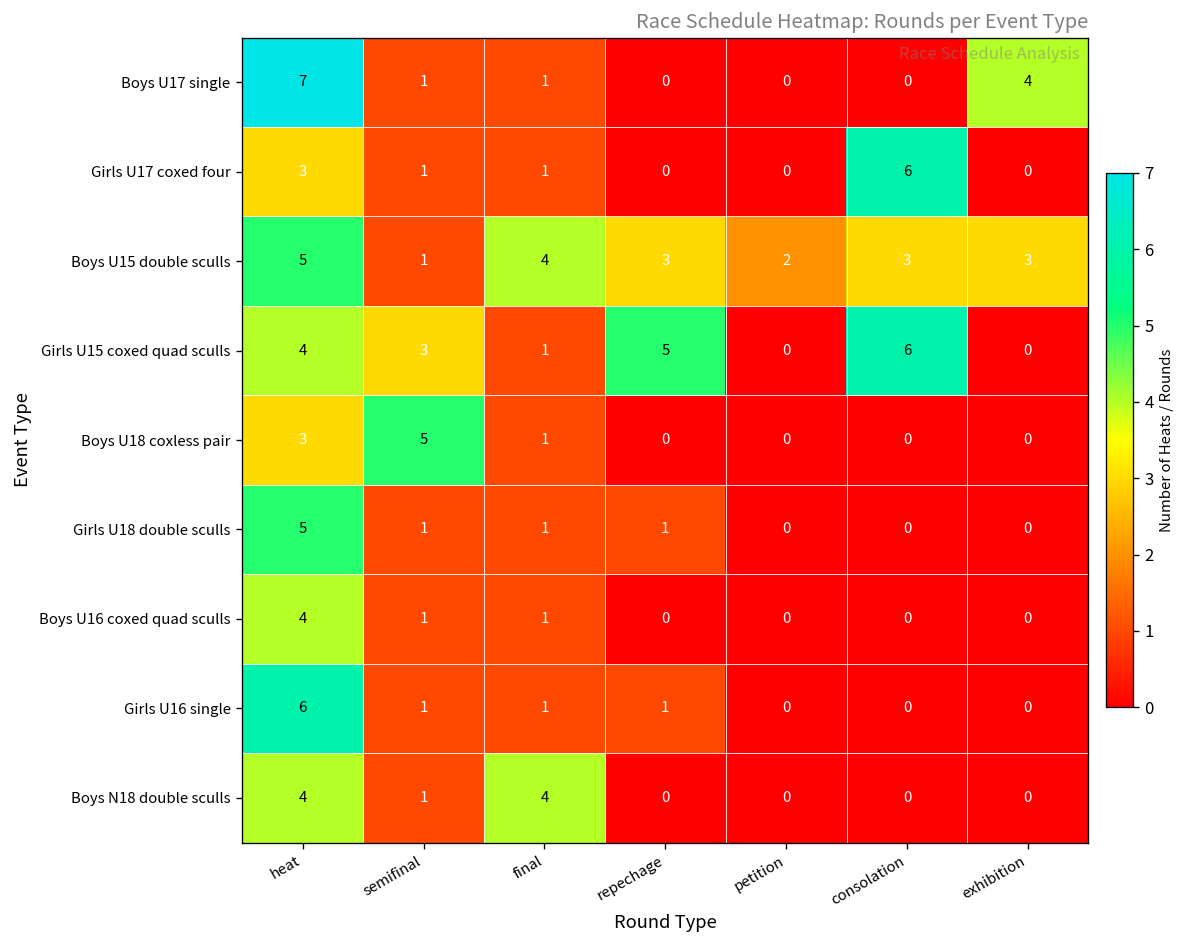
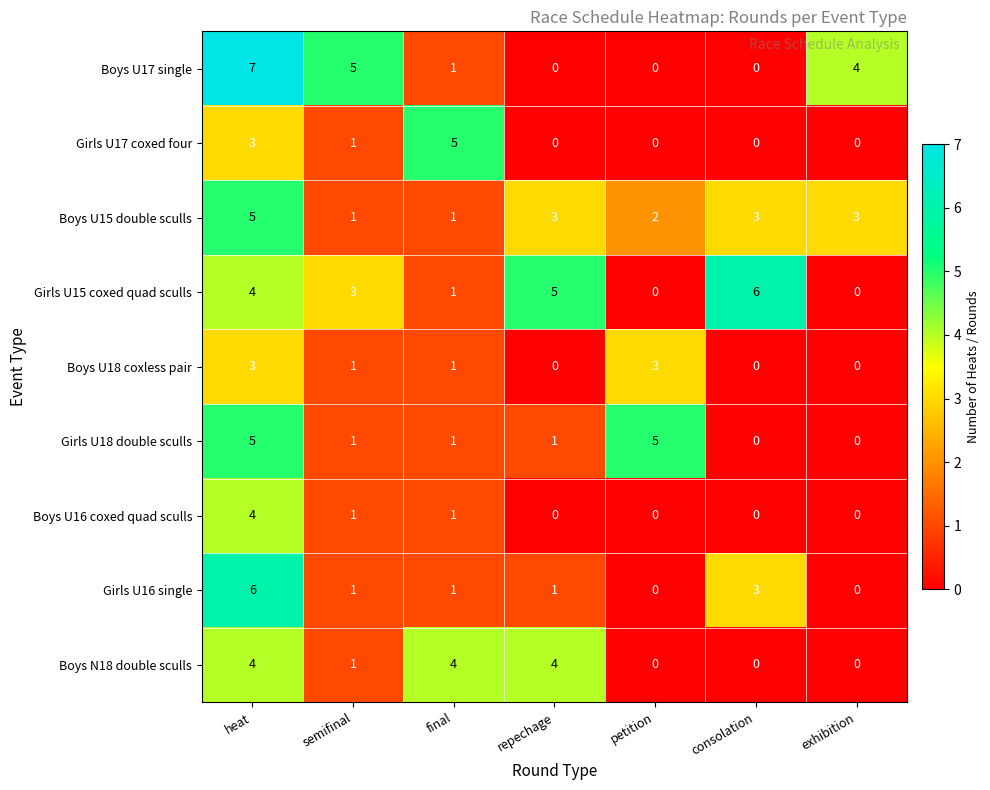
Boys U17 single, semifinal: 1 -> 5
Girls U17 coxed four, final: 1 -> 5
Girls U17 coxed four, consolation: 6 -> 0
Boys U15 double sculls, final: 4 -> 1
Boys U18 coxless pair, semifinal: 5 -> 1
Boys U18 coxless pair, petition: 0 -> 3
Girls U18 double sculls, petition: 0 -> 5
Girls U16 single, consolation: 0 -> 3
Boys N18 double sculls, repechage: 0 -> 4
